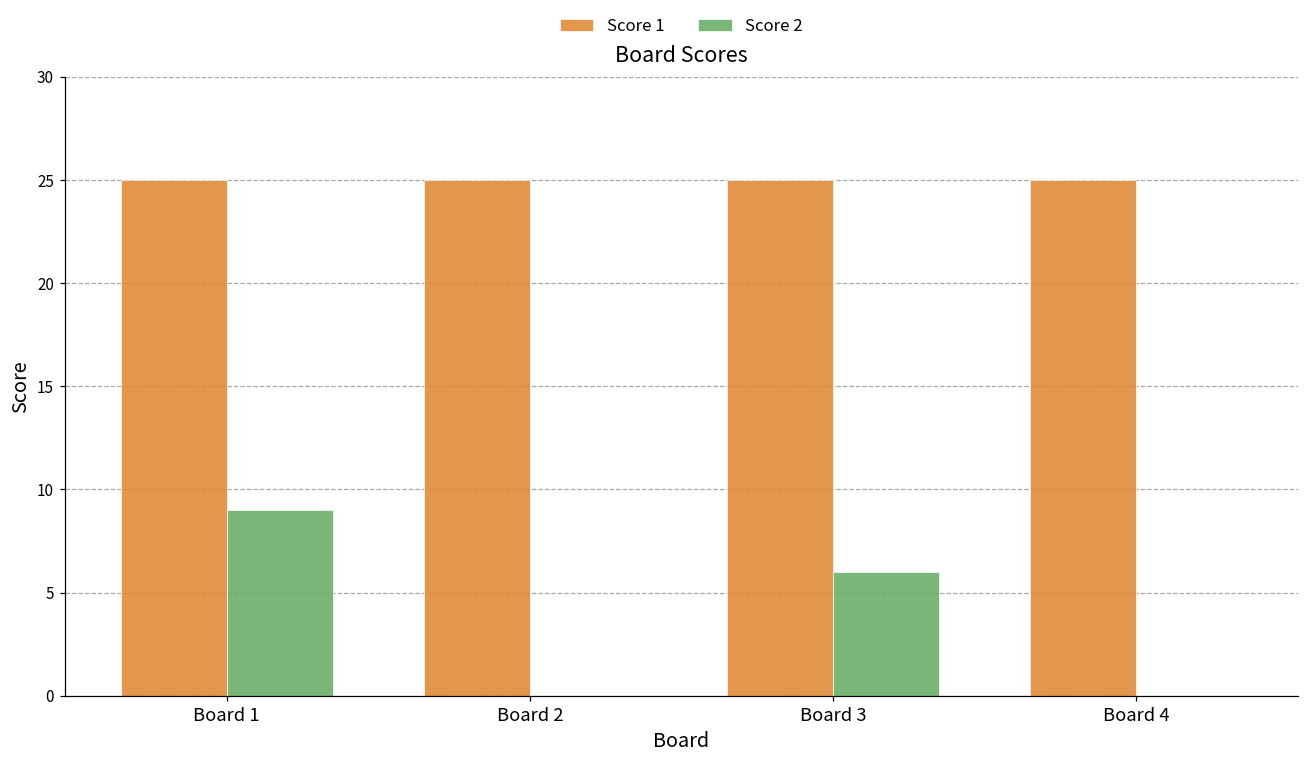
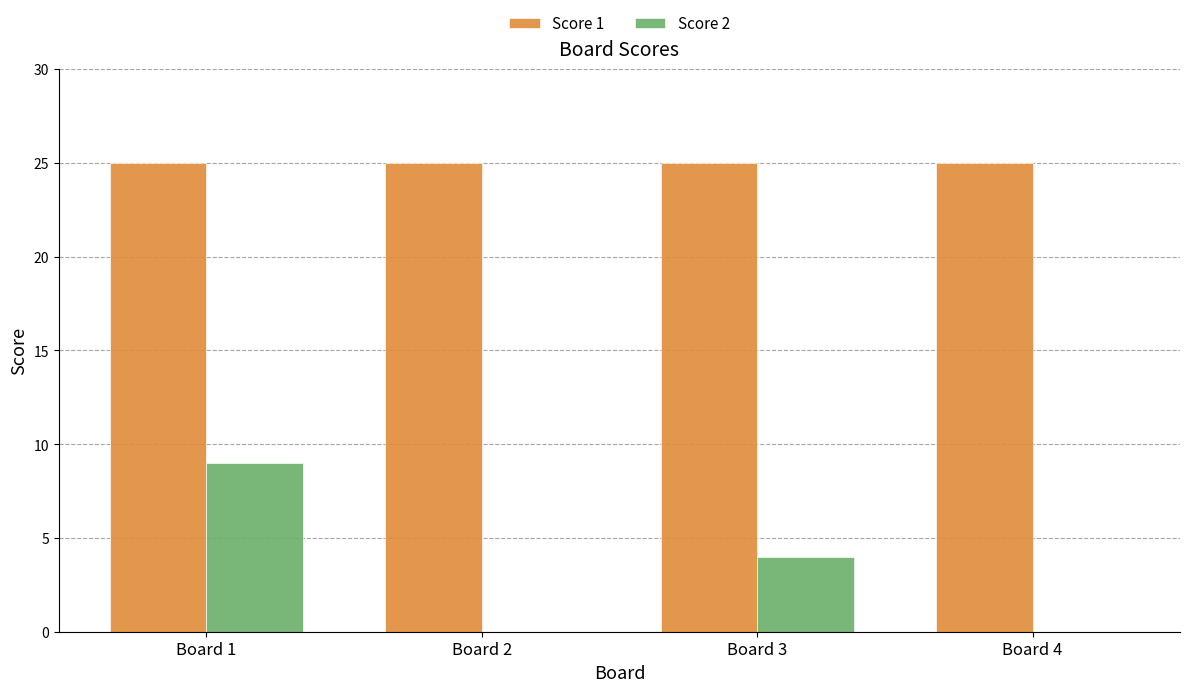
Score 2, Board 3: 6 -> 4
